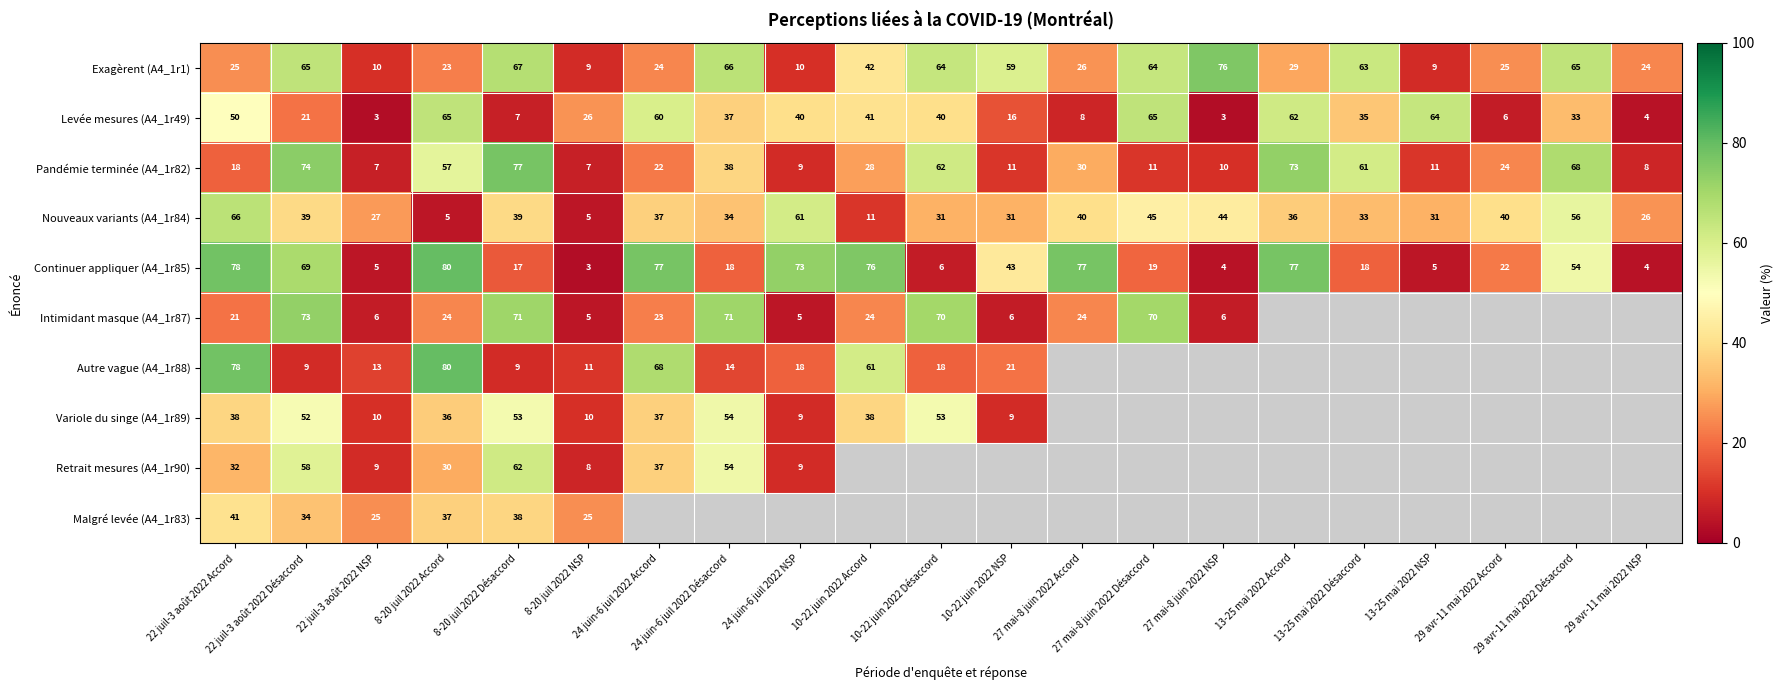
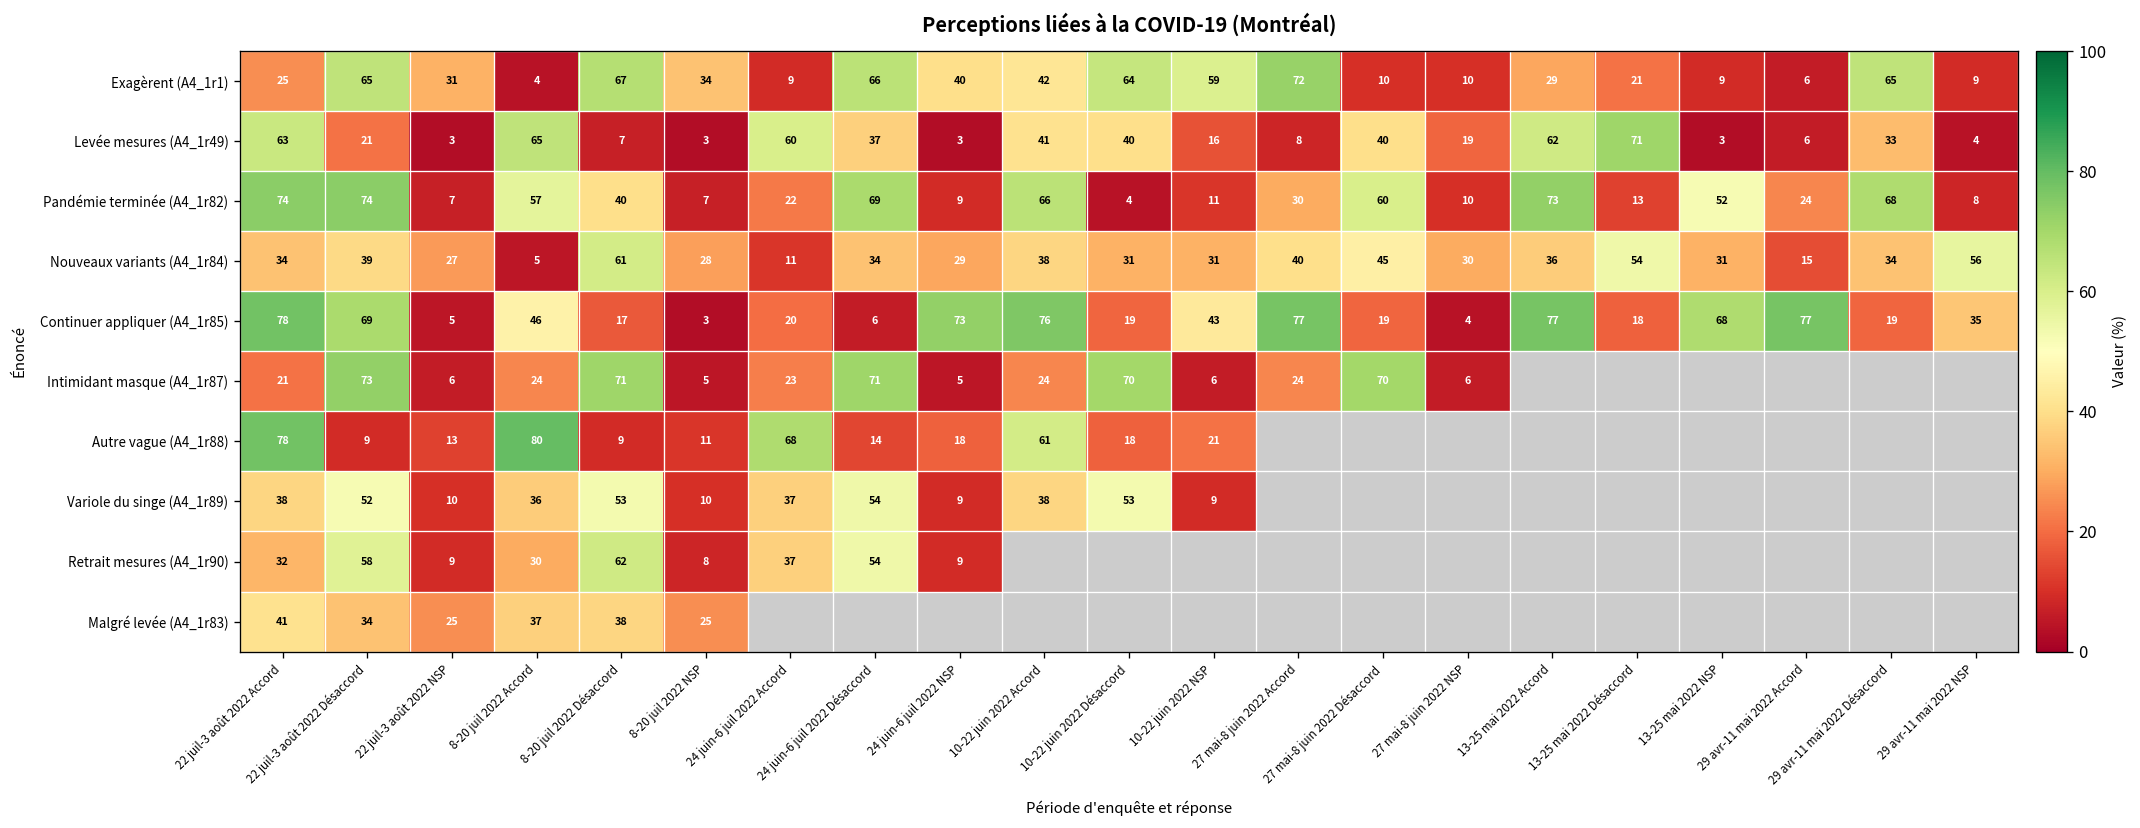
Exagèrent (A4_1r1), 22 juil-3 août 2022 NSP: 10 -> 31
Exagèrent (A4_1r1), 8-20 juil 2022 Accord: 23 -> 4
Exagèrent (A4_1r1), 8-20 juil 2022 NSP: 9 -> 34
Exagèrent (A4_1r1), 24 juin-6 juil 2022 Accord: 24 -> 9
Exagèrent (A4_1r1), 24 juin-6 juil 2022 NSP: 10 -> 40
Exagèrent (A4_1r1), 27 mai-8 juin 2022 Accord: 26 -> 72
Exagèrent (A4_1r1), 27 mai-8 juin 2022 Désaccord: 64 -> 10
Exagèrent (A4_1r1), 27 mai-8 juin 2022 NSP: 76 -> 10
Exagèrent (A4_1r1), 13-25 mai 2022 Désaccord: 63 -> 21
Exagèrent (A4_1r1), 29 avr-11 mai 2022 Accord: 25 -> 6
Exagèrent (A4_1r1), 29 avr-11 mai 2022 NSP: 24 -> 9
Levée mesures (A4_1r49), 22 juil-3 août 2022 Accord: 50 -> 63
Levée mesures (A4_1r49), 8-20 juil 2022 NSP: 26 -> 3
Levée mesures (A4_1r49), 24 juin-6 juil 2022 NSP: 40 -> 3
Levée mesures (A4_1r49), 27 mai-8 juin 2022 Désaccord: 65 -> 40
Levée mesures (A4_1r49), 27 mai-8 juin 2022 NSP: 3 -> 19
Levée mesures (A4_1r49), 13-25 mai 2022 Désaccord: 35 -> 71
Levée mesures (A4_1r49), 13-25 mai 2022 NSP: 64 -> 3
Pandémie terminée (A4_1r82), 22 juil-3 août 2022 Accord: 18 -> 74
Pandémie terminée (A4_1r82), 8-20 juil 2022 Désaccord: 77 -> 40
Pandémie terminée (A4_1r82), 24 juin-6 juil 2022 Désaccord: 38 -> 69
Pandémie terminée (A4_1r82), 10-22 juin 2022 Accord: 28 -> 66
Pandémie terminée (A4_1r82), 10-22 juin 2022 Désaccord: 62 -> 4
Pandémie terminée (A4_1r82), 27 mai-8 juin 2022 Désaccord: 11 -> 60
Pandémie terminée (A4_1r82), 13-25 mai 2022 Désaccord: 61 -> 13
Pandémie terminée (A4_1r82), 13-25 mai 2022 NSP: 11 -> 52
Nouveaux variants (A4_1r84), 22 juil-3 août 2022 Accord: 66 -> 34
Nouveaux variants (A4_1r84), 8-20 juil 2022 Désaccord: 39 -> 61
Nouveaux variants (A4_1r84), 8-20 juil 2022 NSP: 5 -> 28
Nouveaux variants (A4_1r84), 24 juin-6 juil 2022 Accord: 37 -> 11
Nouveaux variants (A4_1r84), 24 juin-6 juil 2022 NSP: 61 -> 29
Nouveaux variants (A4_1r84), 10-22 juin 2022 Accord: 11 -> 38
Nouveaux variants (A4_1r84), 27 mai-8 juin 2022 NSP: 44 -> 30
Nouveaux variants (A4_1r84), 13-25 mai 2022 Désaccord: 33 -> 54
Nouveaux variants (A4_1r84), 29 avr-11 mai 2022 Accord: 40 -> 15
Nouveaux variants (A4_1r84), 29 avr-11 mai 2022 Désaccord: 56 -> 34
Nouveaux variants (A4_1r84), 29 avr-11 mai 2022 NSP: 26 -> 56
Continuer appliquer (A4_1r85), 8-20 juil 2022 Accord: 80 -> 46
Continuer appliquer (A4_1r85), 24 juin-6 juil 2022 Accord: 77 -> 20
Continuer appliquer (A4_1r85), 24 juin-6 juil 2022 Désaccord: 18 -> 6
Continuer appliquer (A4_1r85), 10-22 juin 2022 Désaccord: 6 -> 19
Continuer appliquer (A4_1r85), 13-25 mai 2022 NSP: 5 -> 68
Continuer appliquer (A4_1r85), 29 avr-11 mai 2022 Accord: 22 -> 77
Continuer appliquer (A4_1r85), 29 avr-11 mai 2022 Désaccord: 54 -> 19
Continuer appliquer (A4_1r85), 29 avr-11 mai 2022 NSP: 4 -> 35
